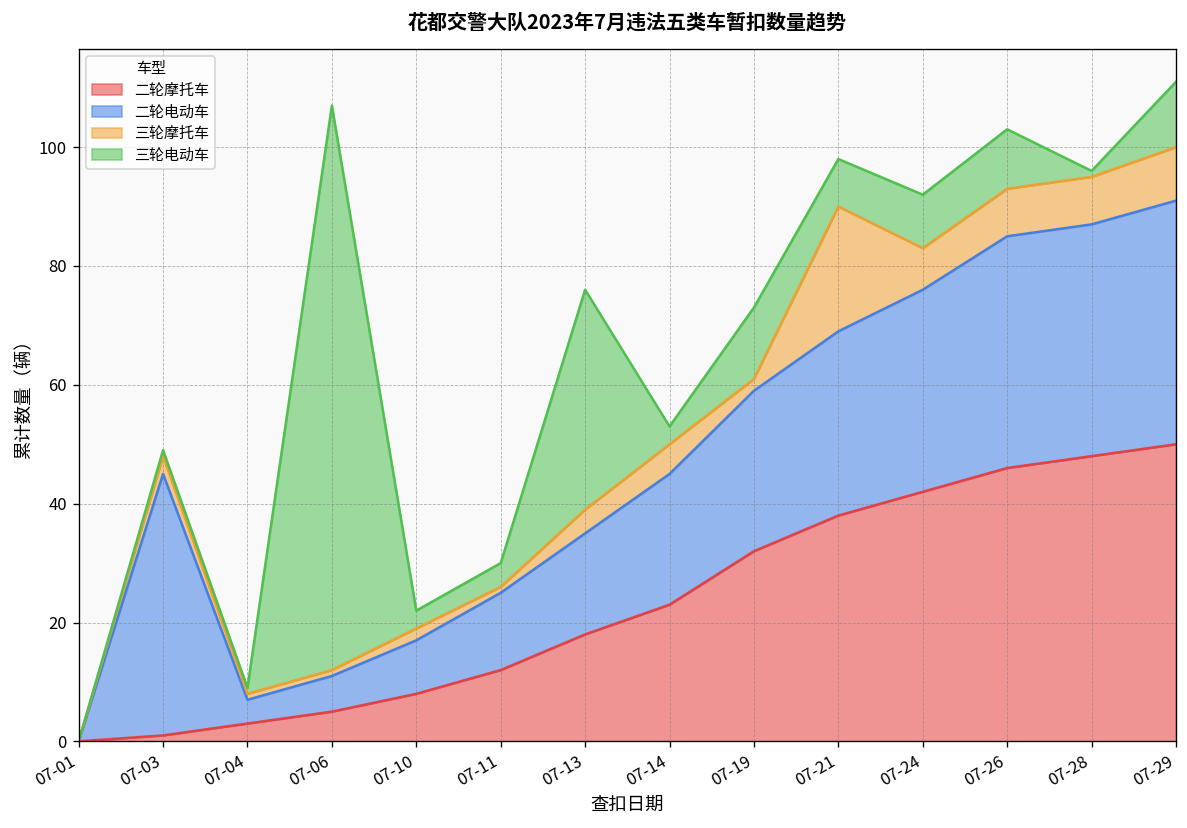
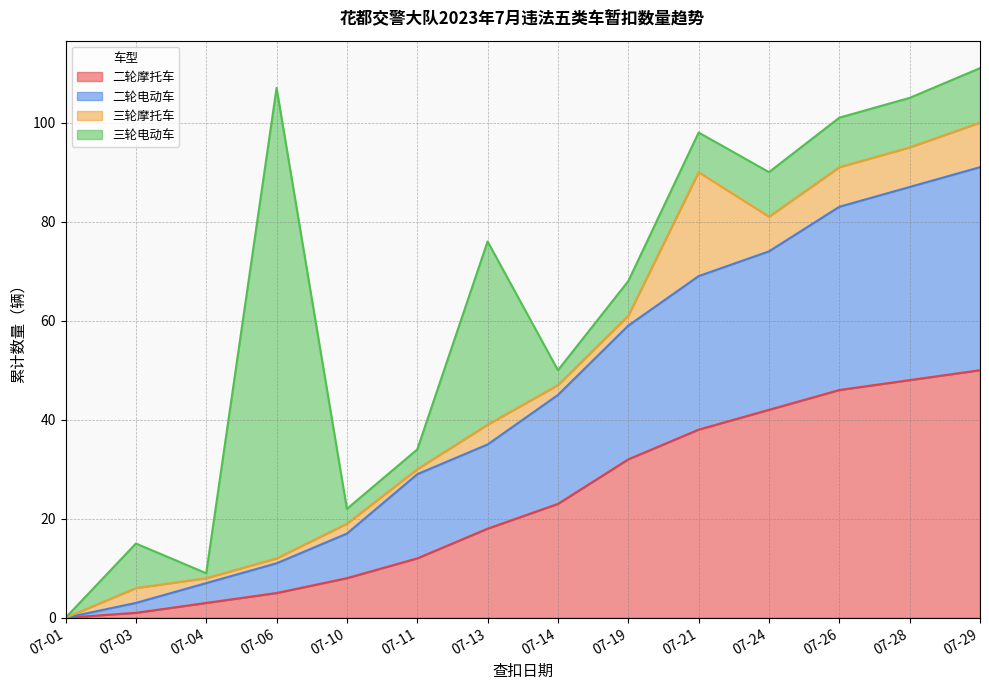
二轮电动车, 07-03: 44 -> 2
三轮电动车, 07-03: 1 -> 9
二轮电动车, 07-11: 13 -> 17
三轮摩托车, 07-14: 5 -> 2
三轮电动车, 07-19: 12 -> 7
二轮电动车, 07-24: 34 -> 32
二轮电动车, 07-26: 39 -> 37
三轮电动车, 07-28: 1 -> 10
